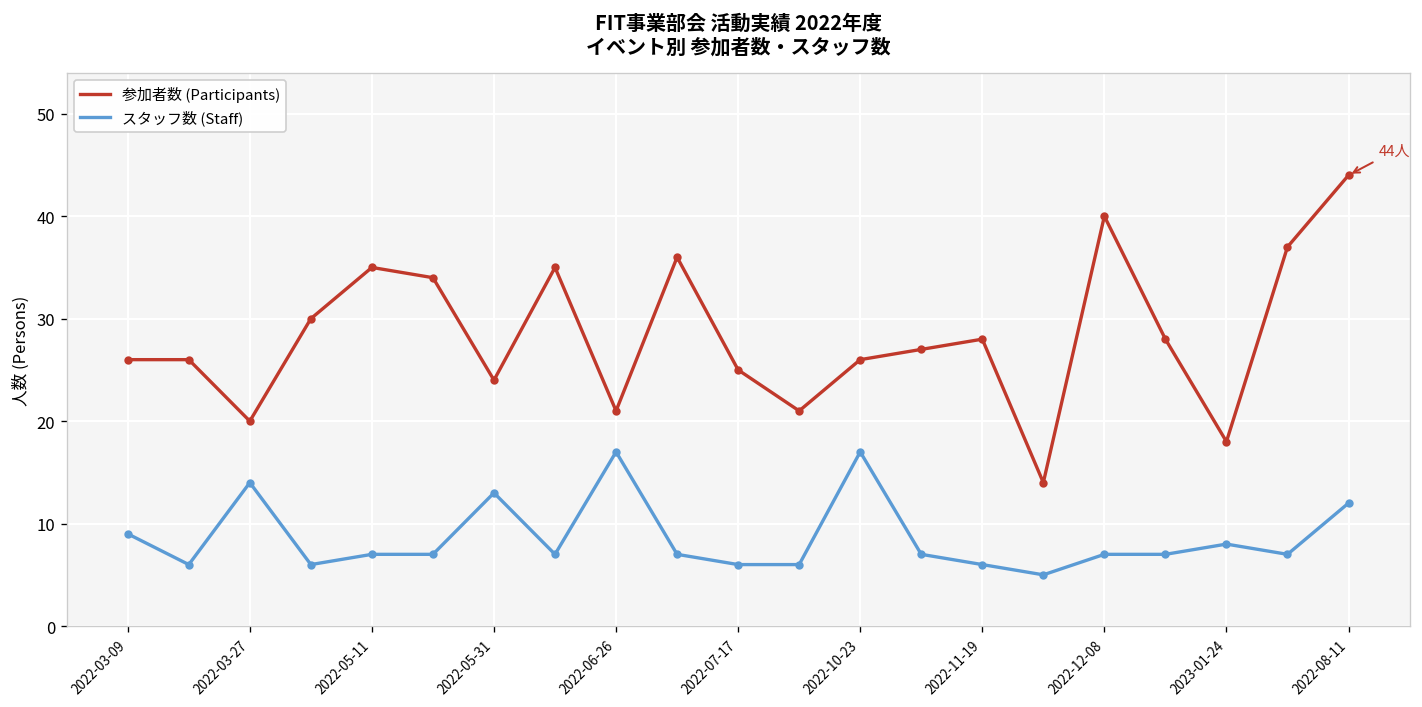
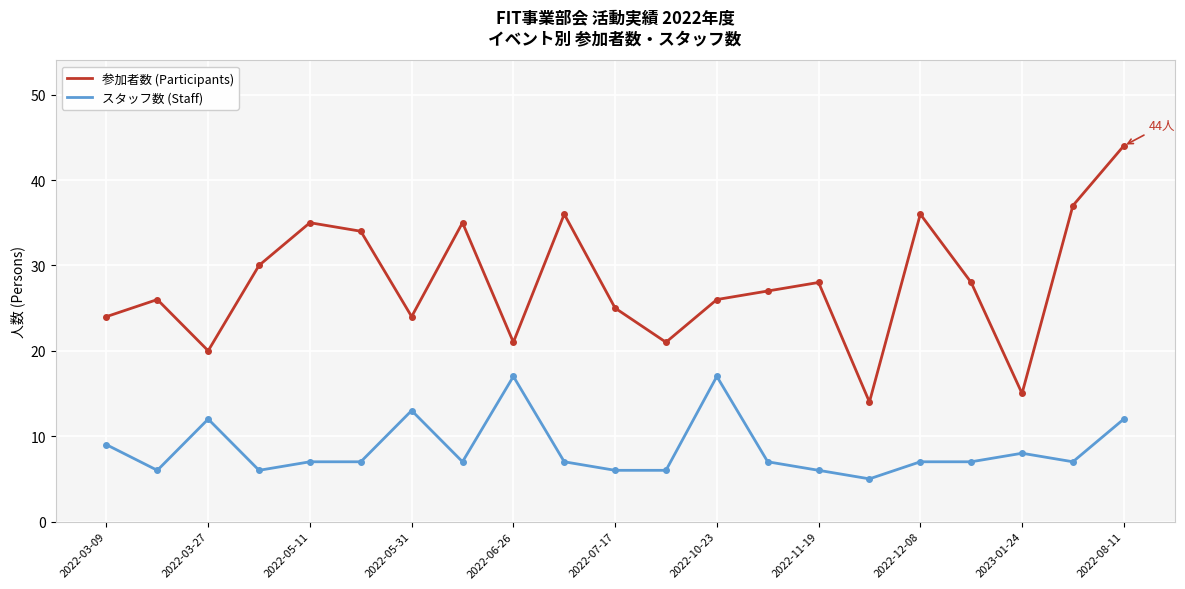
参加者数 (Participants), 2022-03-09: 26 -> 24
スタッフ数 (Staff), 2022-03-27: 14 -> 12
参加者数 (Participants), 2022-12-08: 40 -> 36
参加者数 (Participants), 2023-01-24: 18 -> 15
